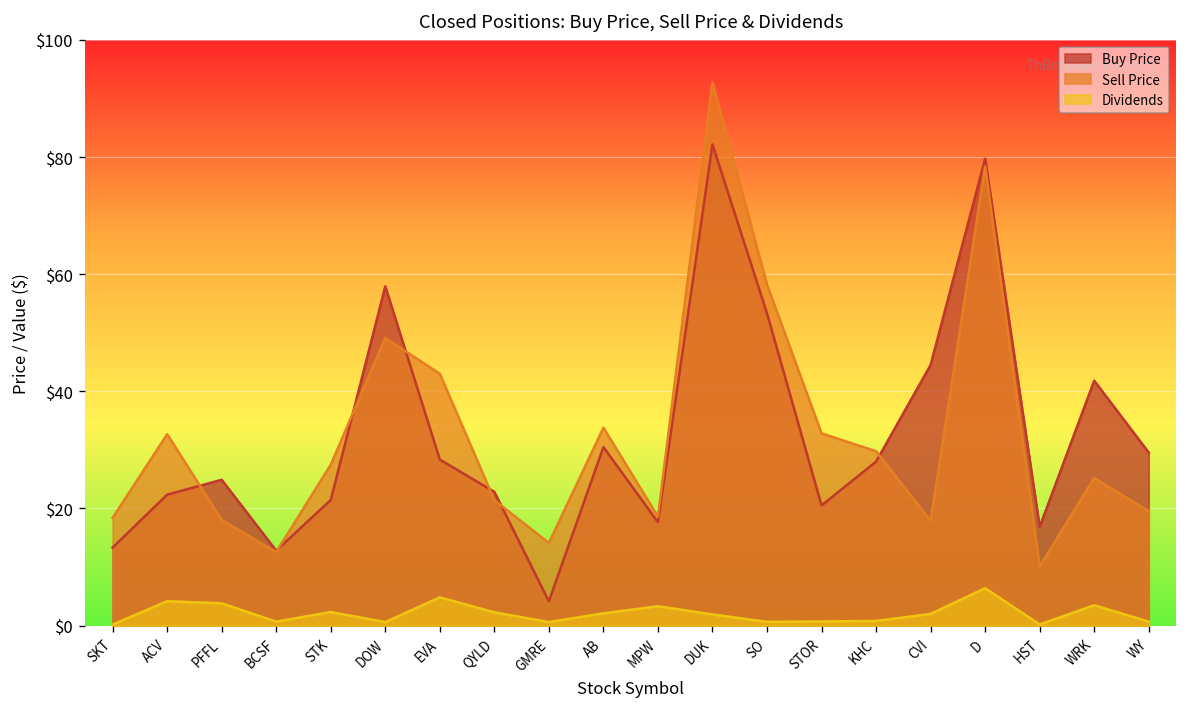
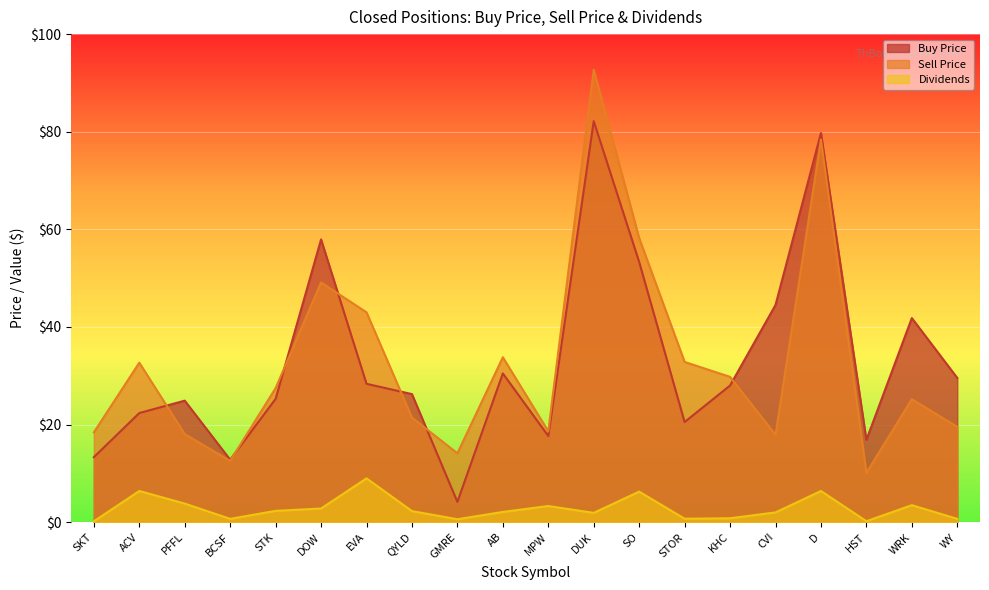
Dividends, ACV: $4 -> $6
Buy Price, STK: $21 -> $25
Dividends, DOW: $1 -> $3
Dividends, EVA: $5 -> $9
Buy Price, QYLD: $23 -> $26
Dividends, SO: $1 -> $6
